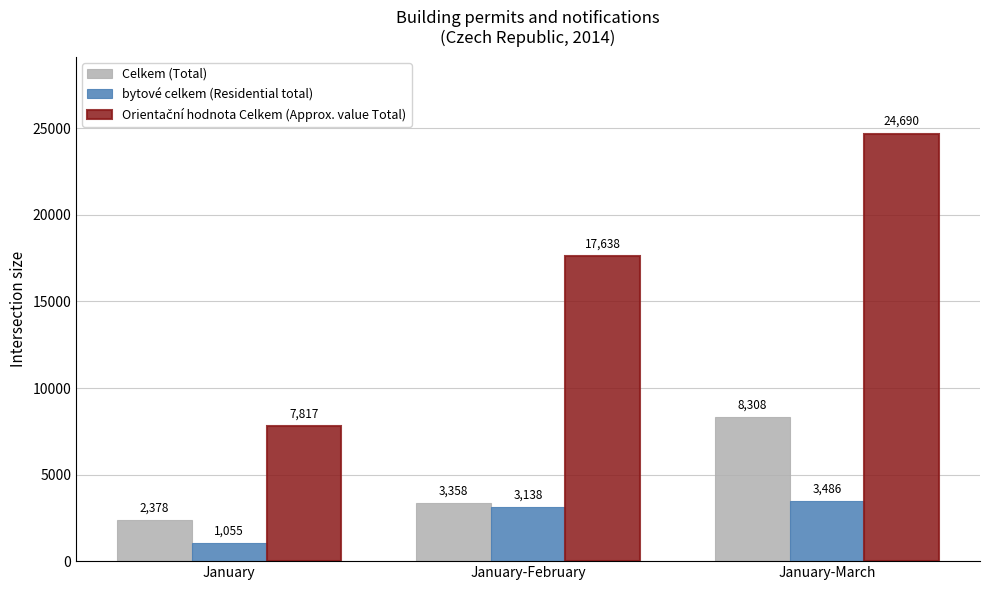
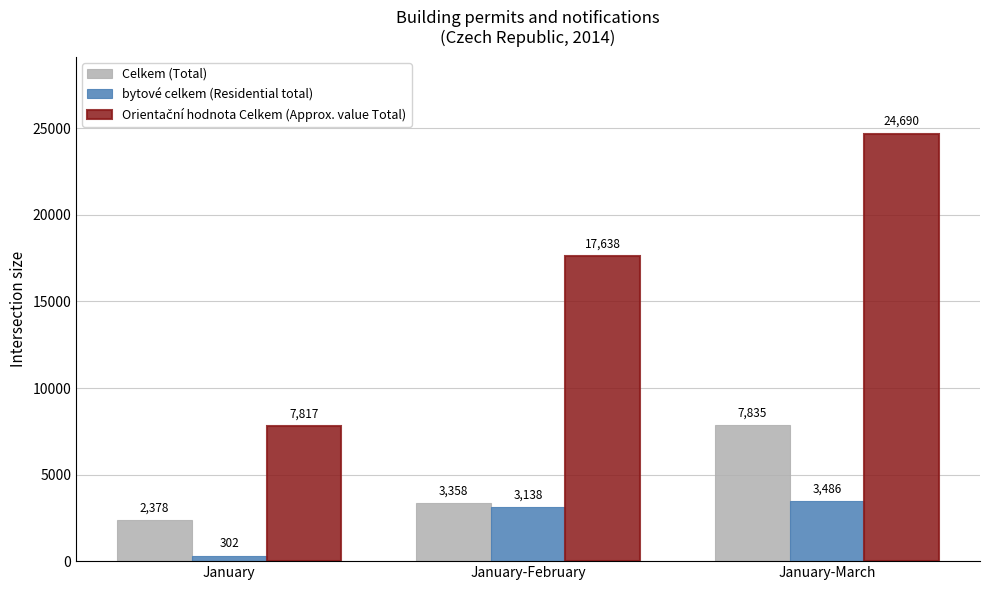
bytové celkem (Residential total), January: 1,055 -> 302
Celkem (Total), January-March: 8,308 -> 7,835
